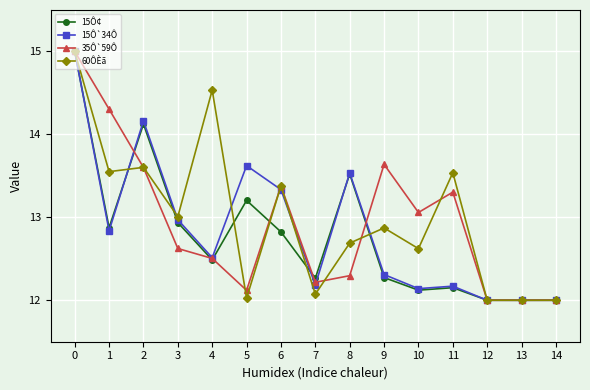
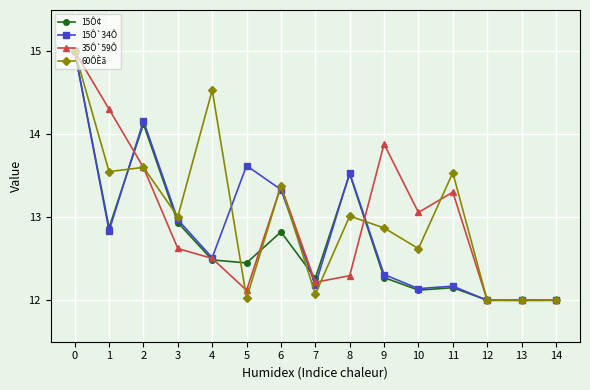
15Ô¢, 5: 13.2 -> 12.4
60ÔÈã, 8: 12.7 -> 13.0
35Ô`59Ô, 9: 13.6 -> 13.9
